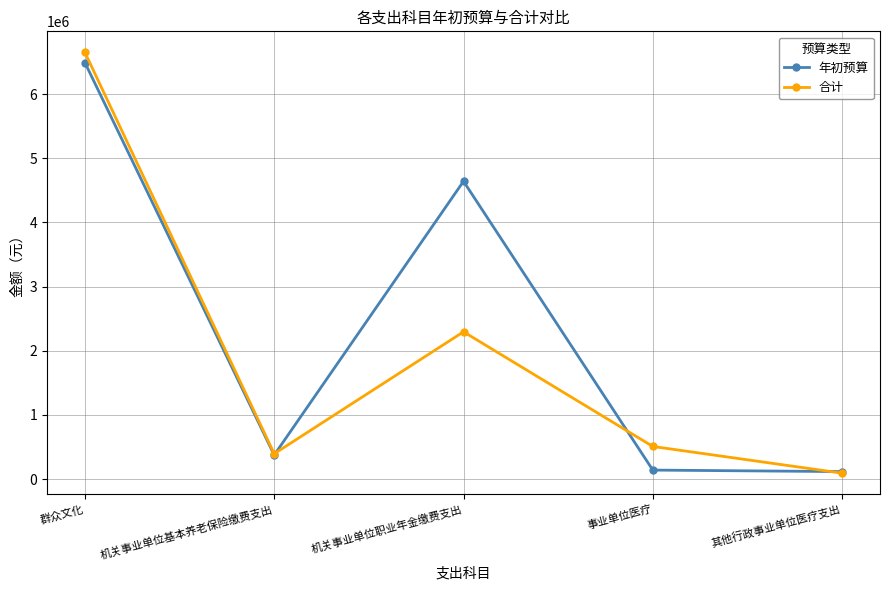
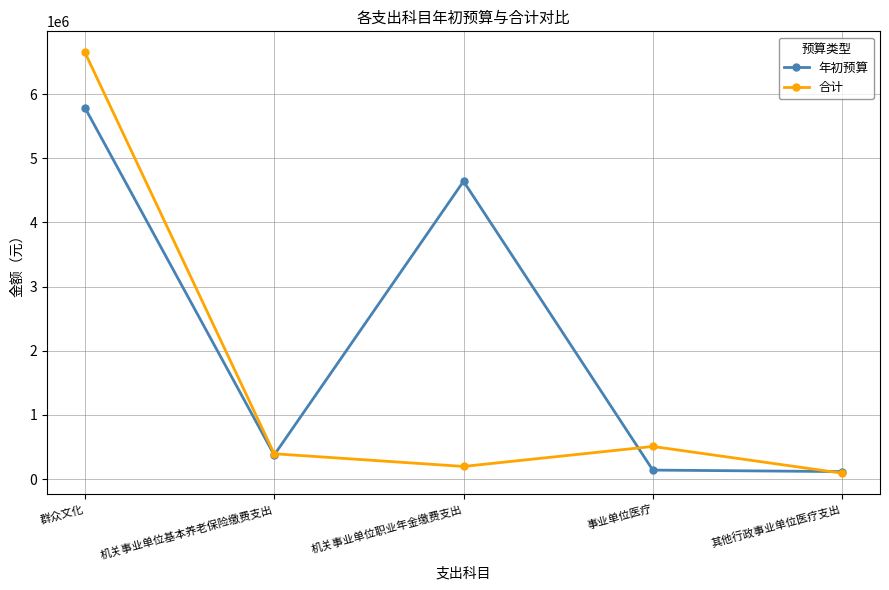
年初预算, 群众文化: 6500000 -> 5800000
合计, 机关事业单位职业年金缴费支出: 2300000 -> 200000
